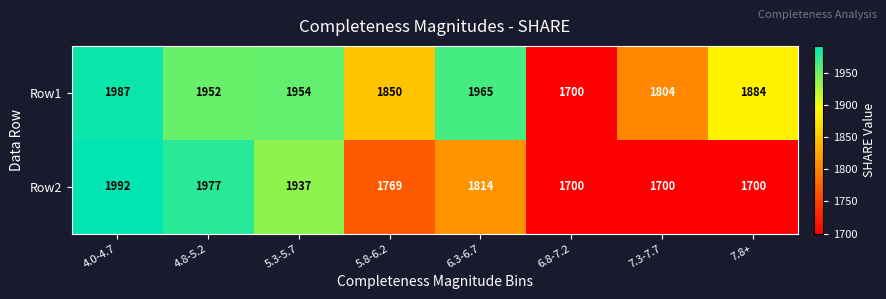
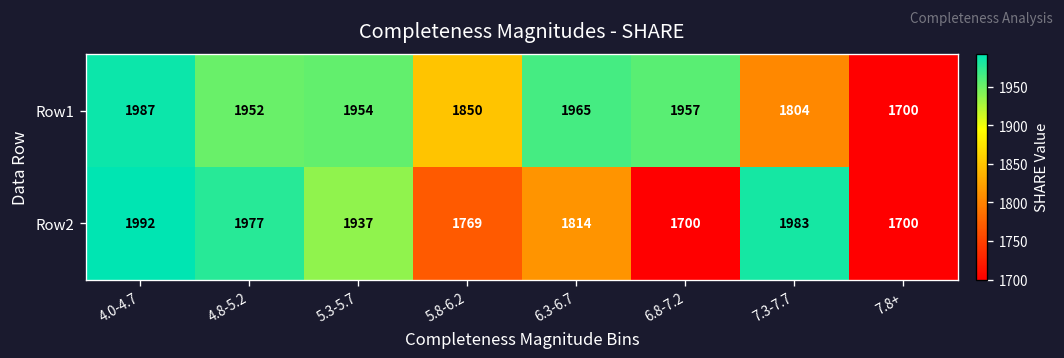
Row1, 6.8-7.2: 1700 -> 1957
Row1, 7.8+: 1884 -> 1700
Row2, 7.3-7.7: 1700 -> 1983
